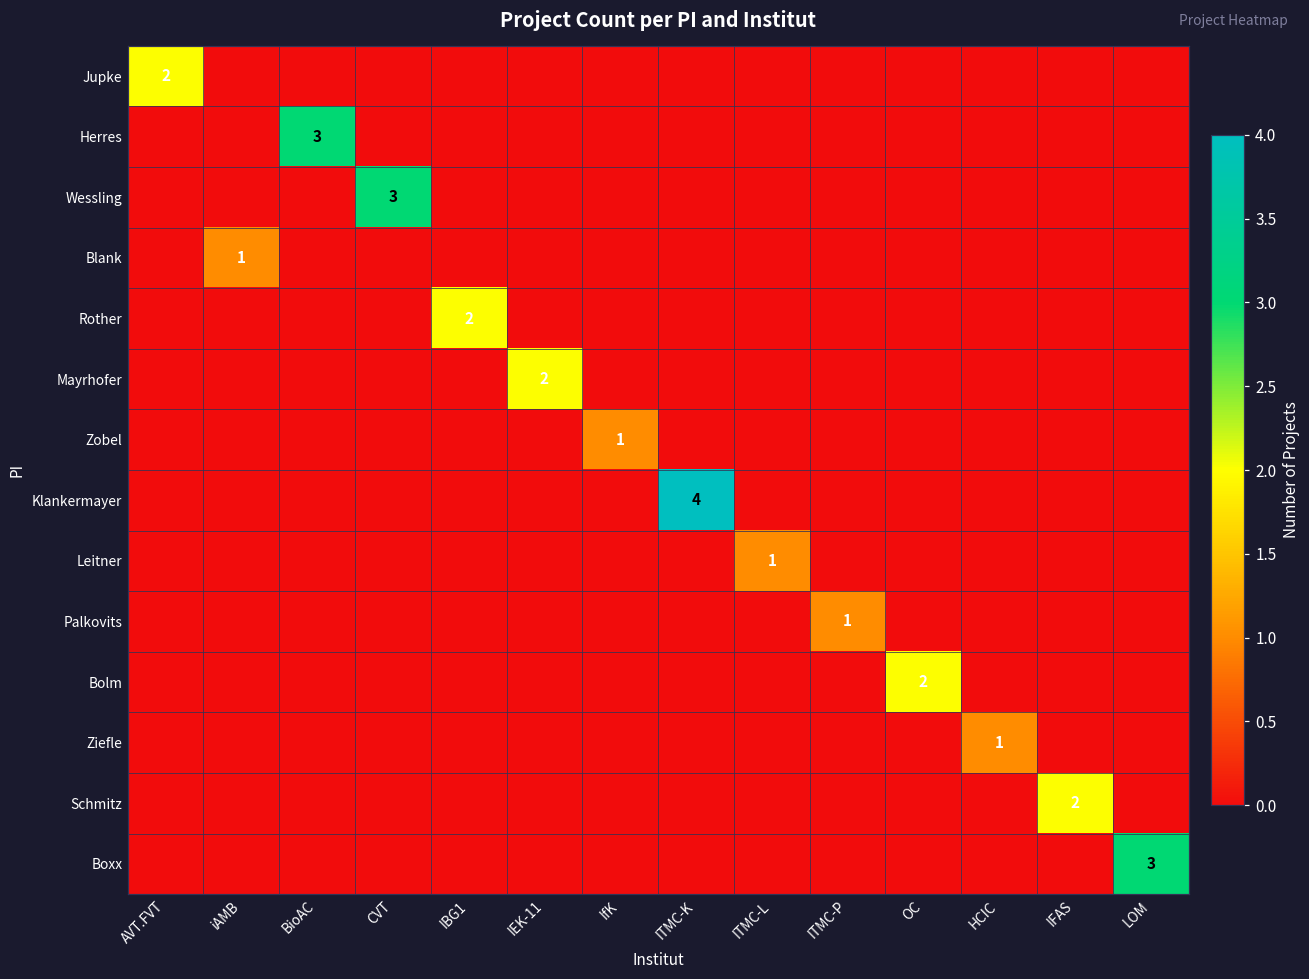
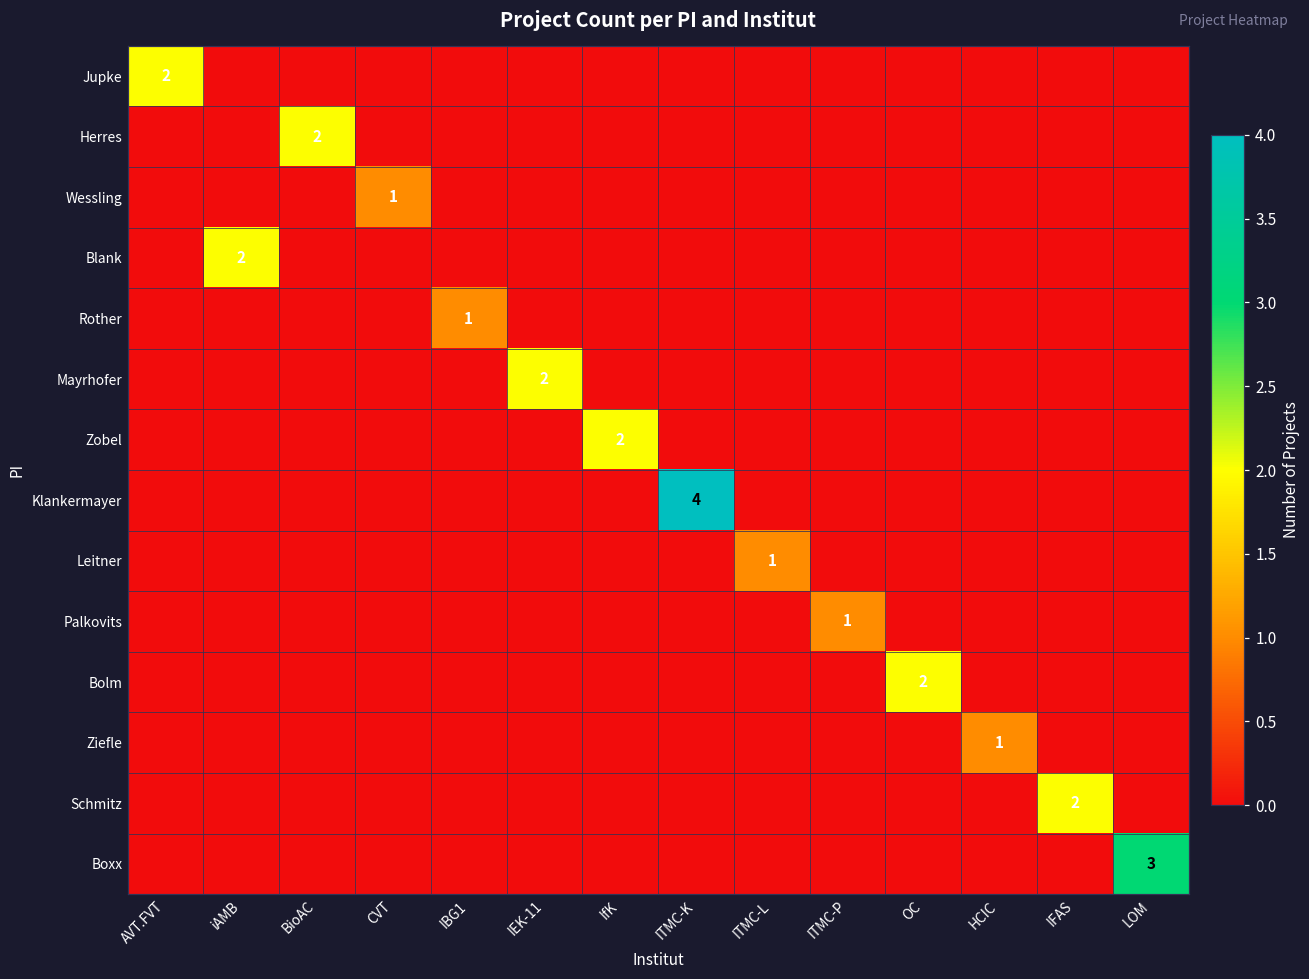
Herres, BioAC: 3 -> 2
Wessling, CVT: 3 -> 1
Blank, iAMB: 1 -> 2
Rother, IBG1: 2 -> 1
Zobel, IfK: 1 -> 2
